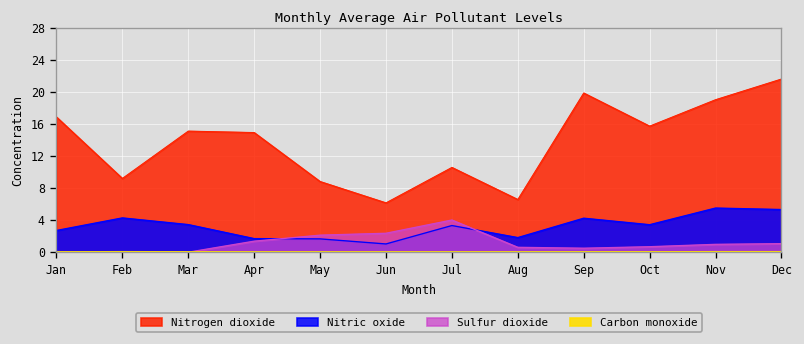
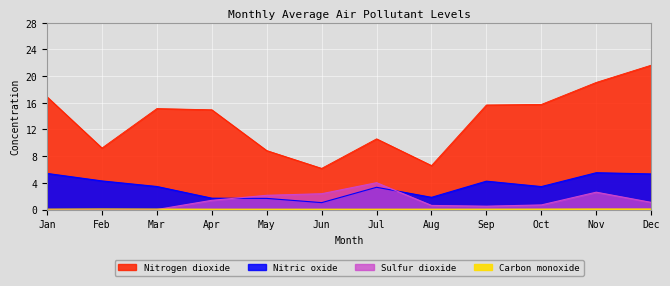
Nitric oxide, Jan: 3 -> 5
Nitrogen dioxide, Sep: 20 -> 16
Sulfur dioxide, Nov: 1 -> 3
